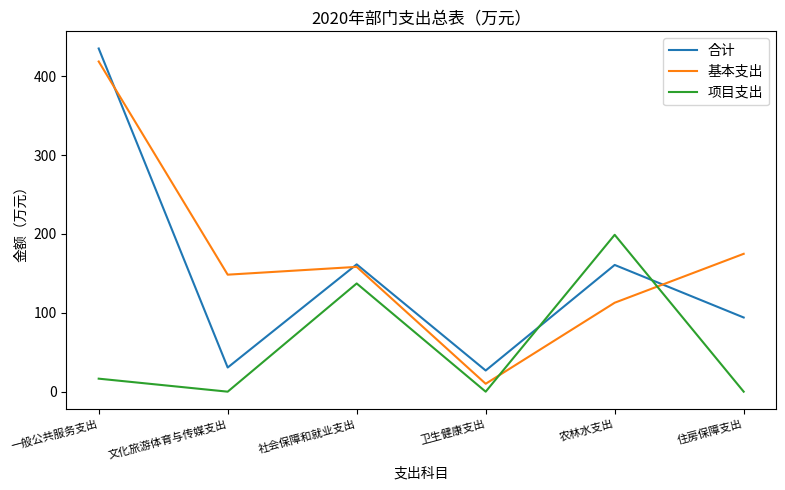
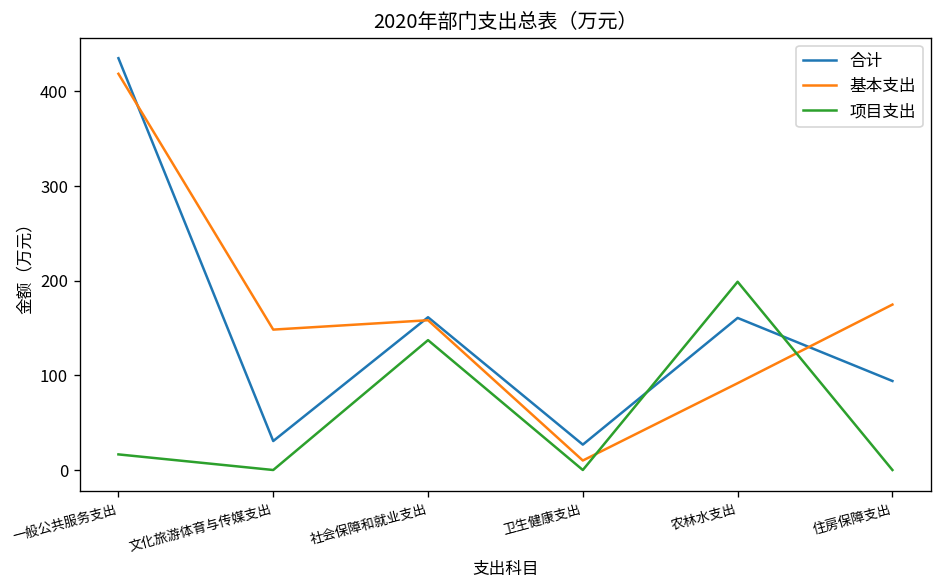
基本支出, 农林水支出: 110 -> 90
